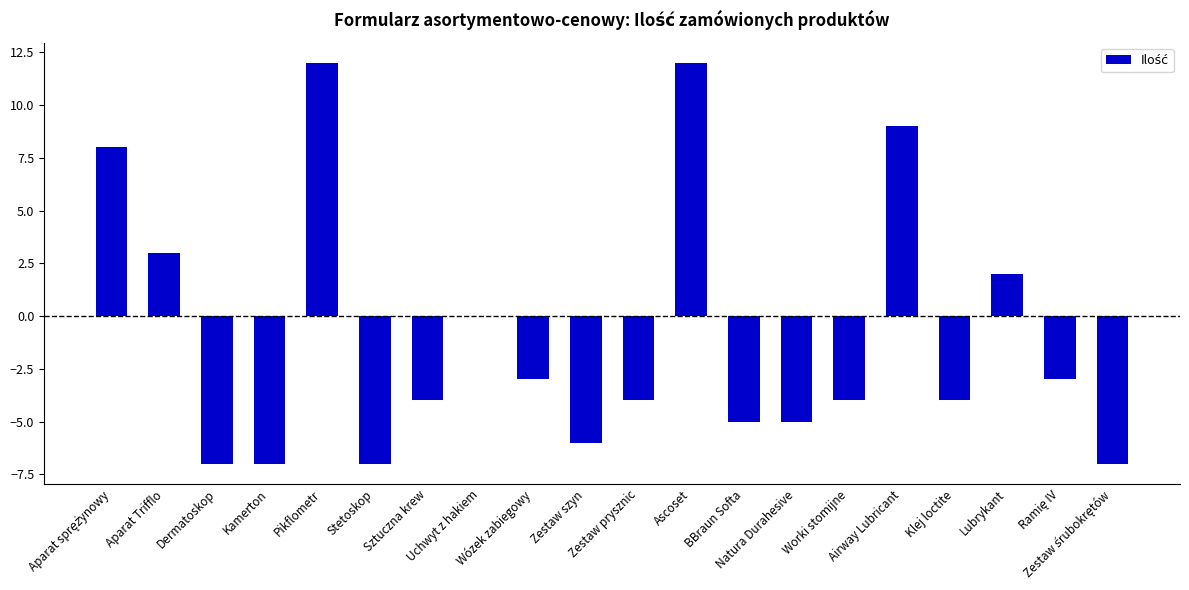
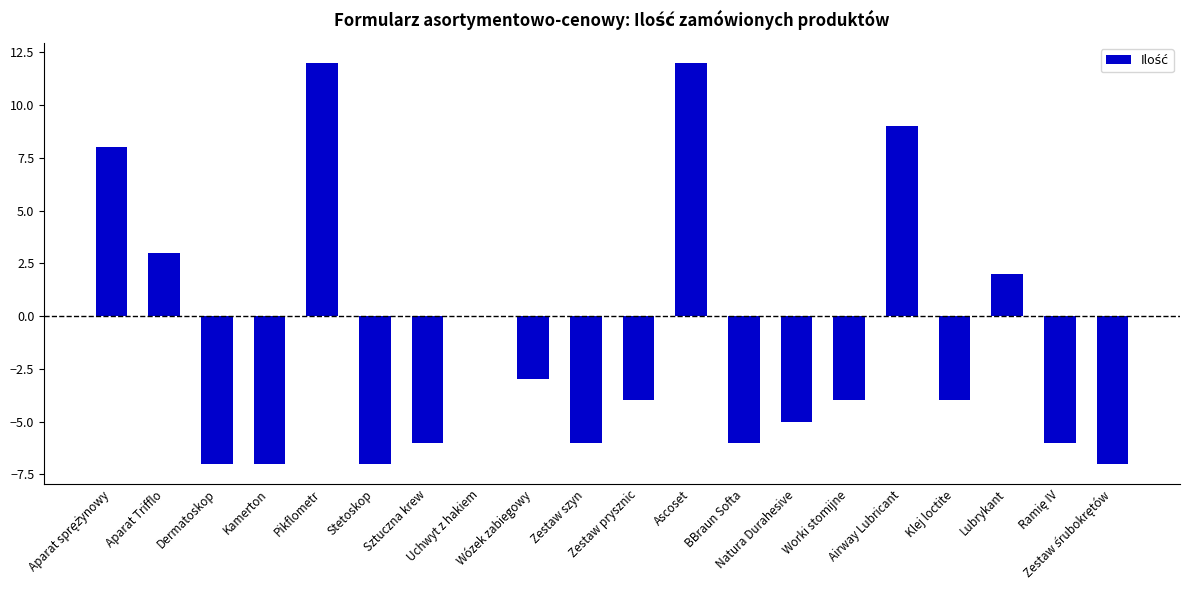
Sztuczna krew: -4.0 -> -6.0
BBraun Softa: -5.0 -> -6.0
Ramię IV: -3.0 -> -6.0
